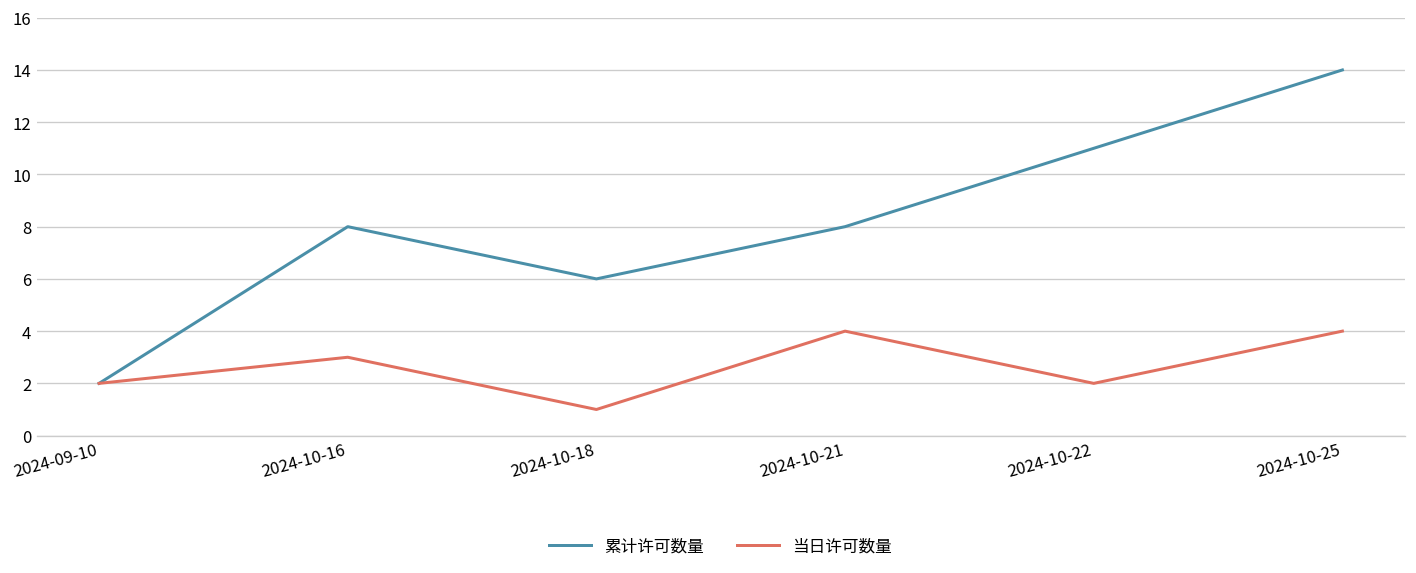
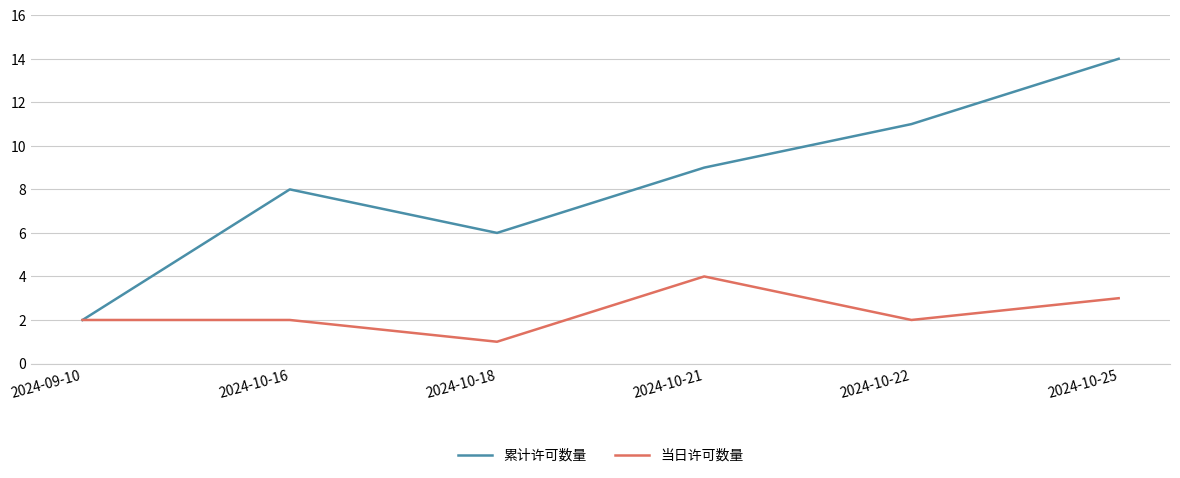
当日许可数量, 2024-10-16: 3 -> 2
累计许可数量, 2024-10-21: 8 -> 9
当日许可数量, 2024-10-25: 4 -> 3
